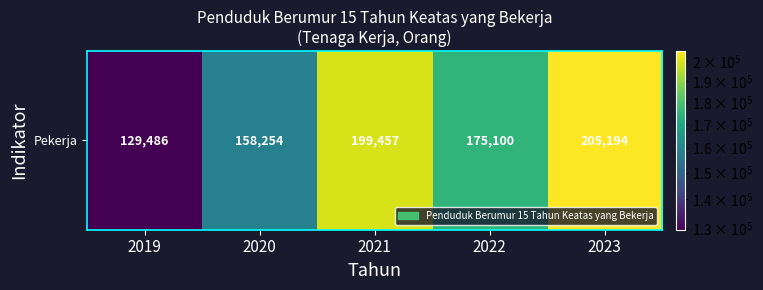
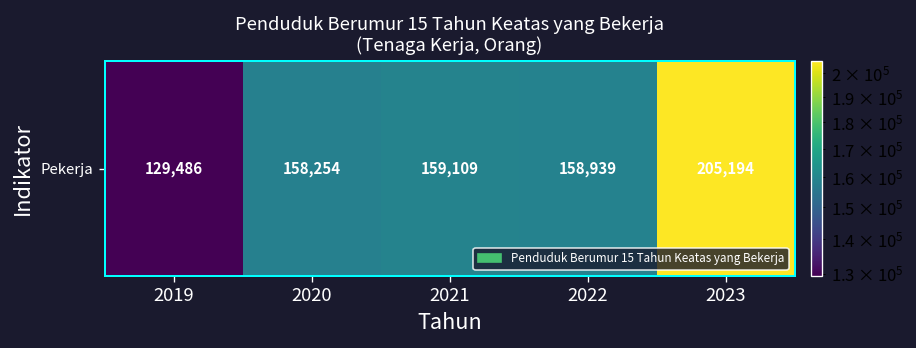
Pekerja, 2021: 199,457 -> 159,109
Pekerja, 2022: 175,100 -> 158,939
